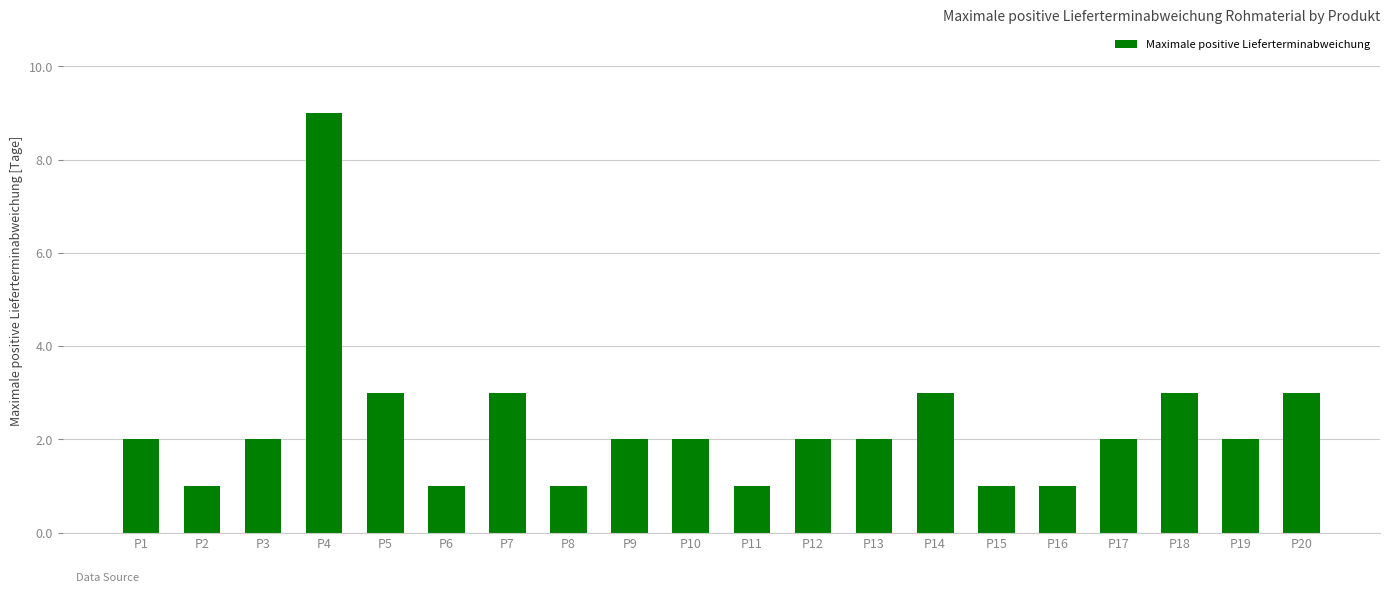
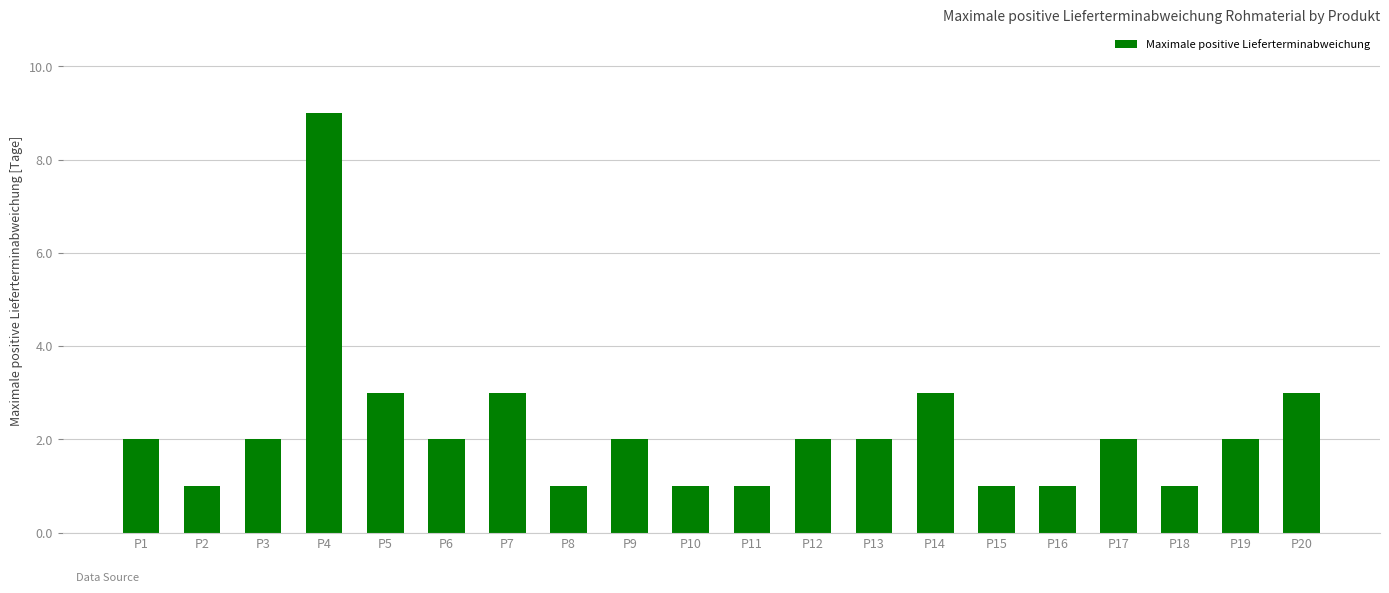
P6: 1 -> 2
P10: 2 -> 1
P18: 3 -> 1
